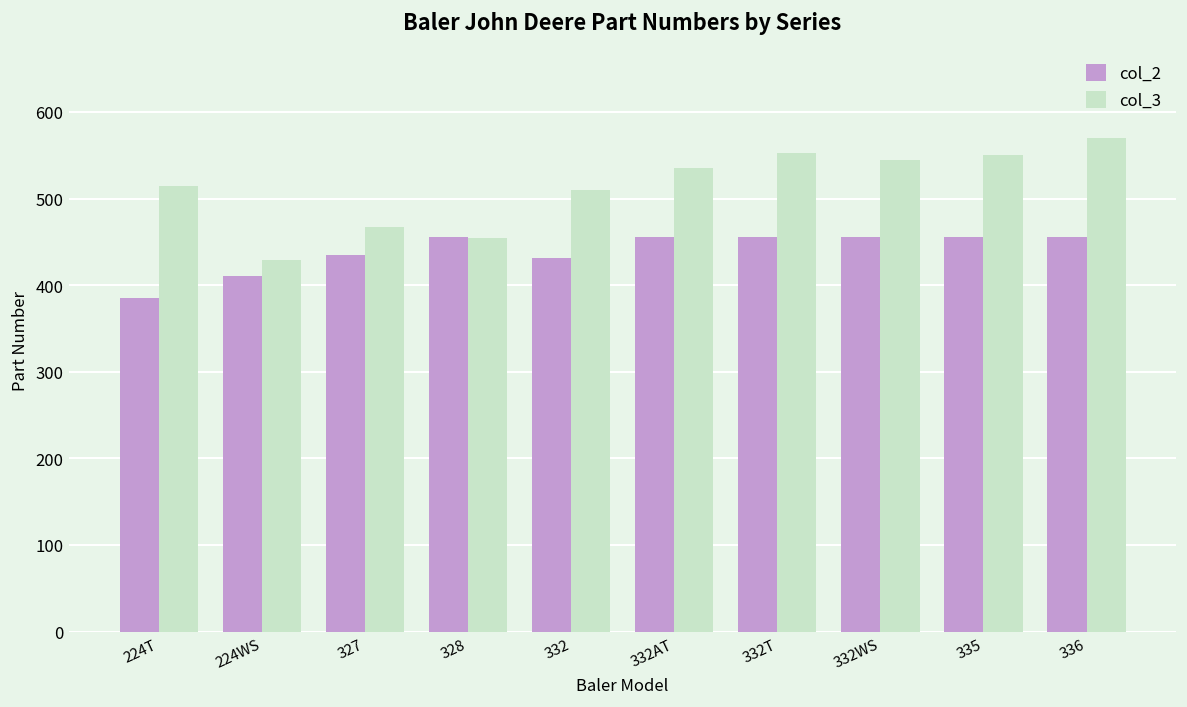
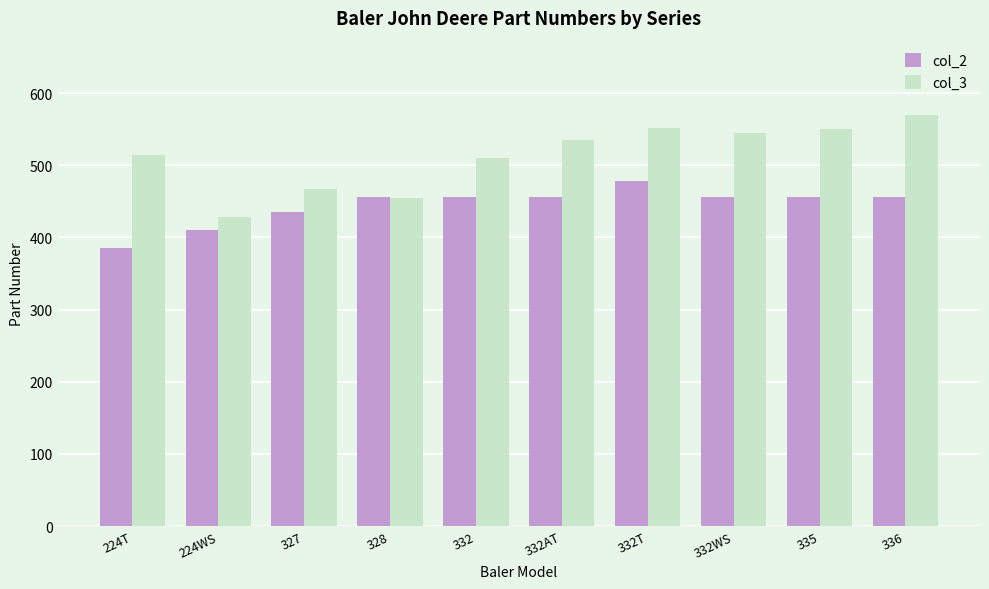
col_2, 332: 430 -> 460
col_2, 332T: 460 -> 480
